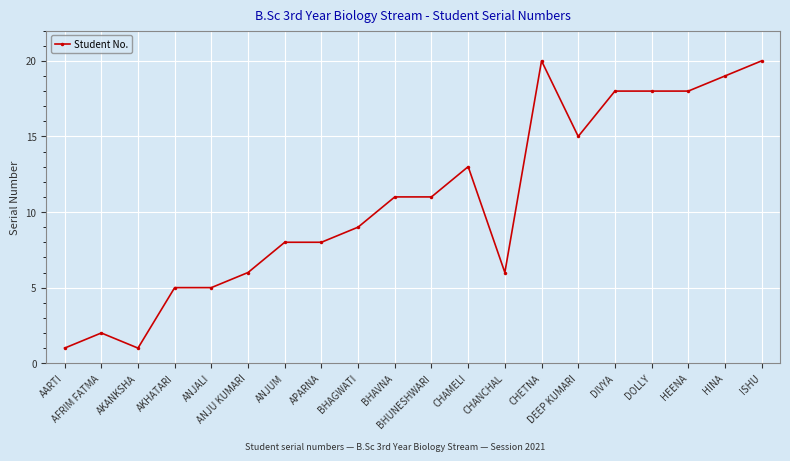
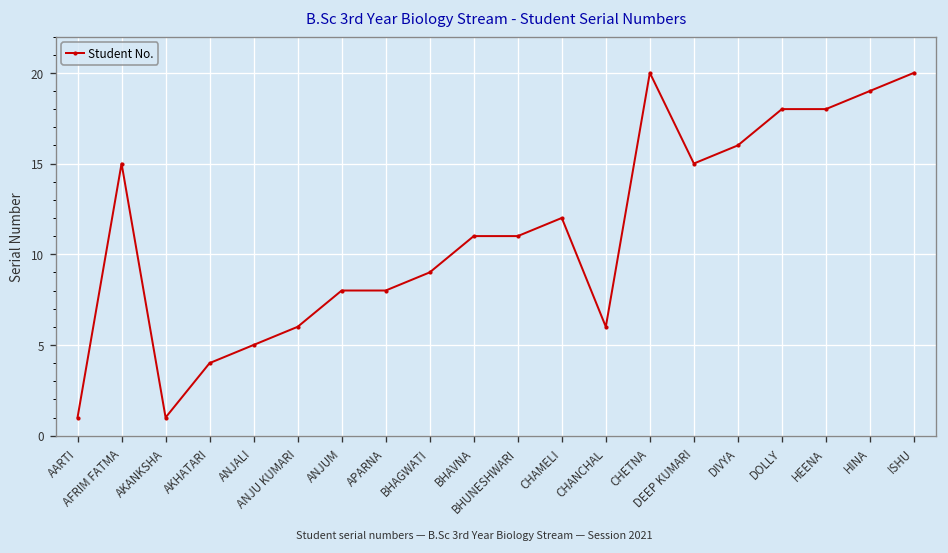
AFRIM FATMA: 2 -> 15
AKHATARI: 5 -> 4
CHAMELI: 13 -> 12
DIVYA: 18 -> 16
